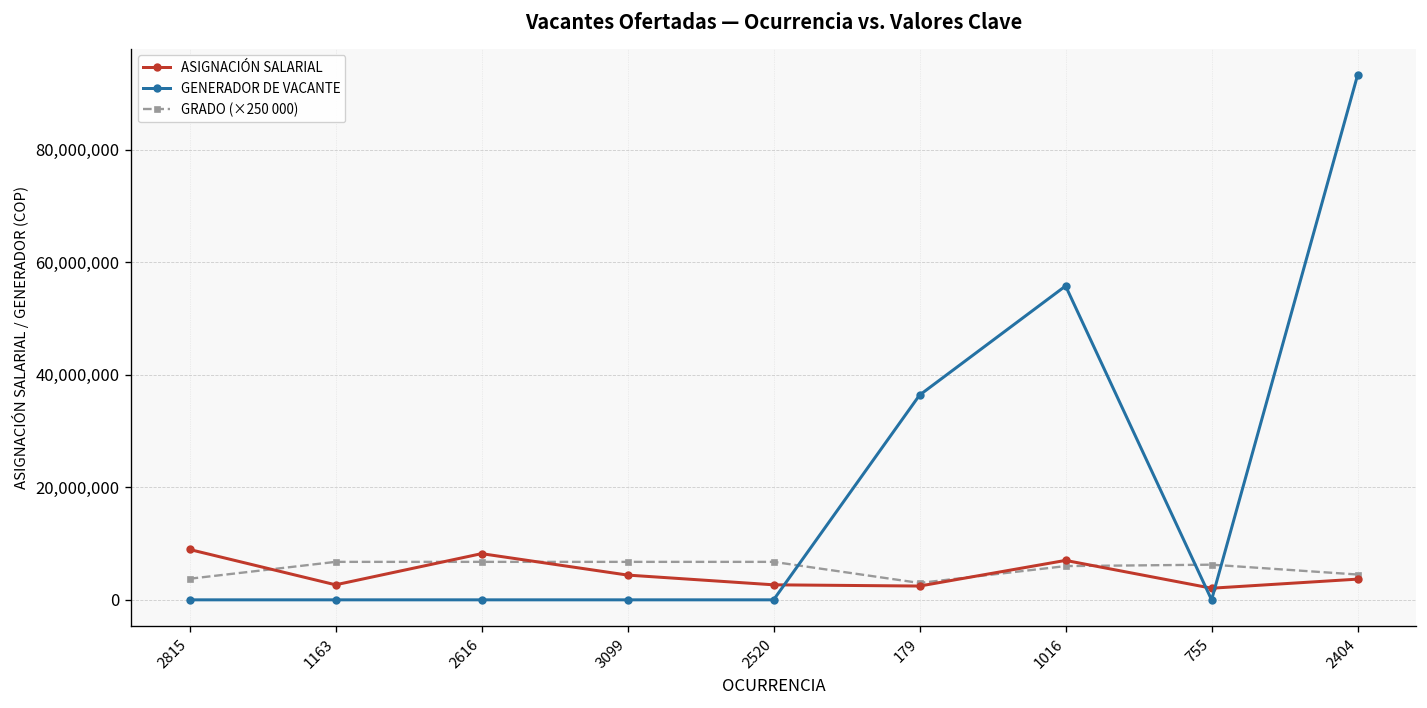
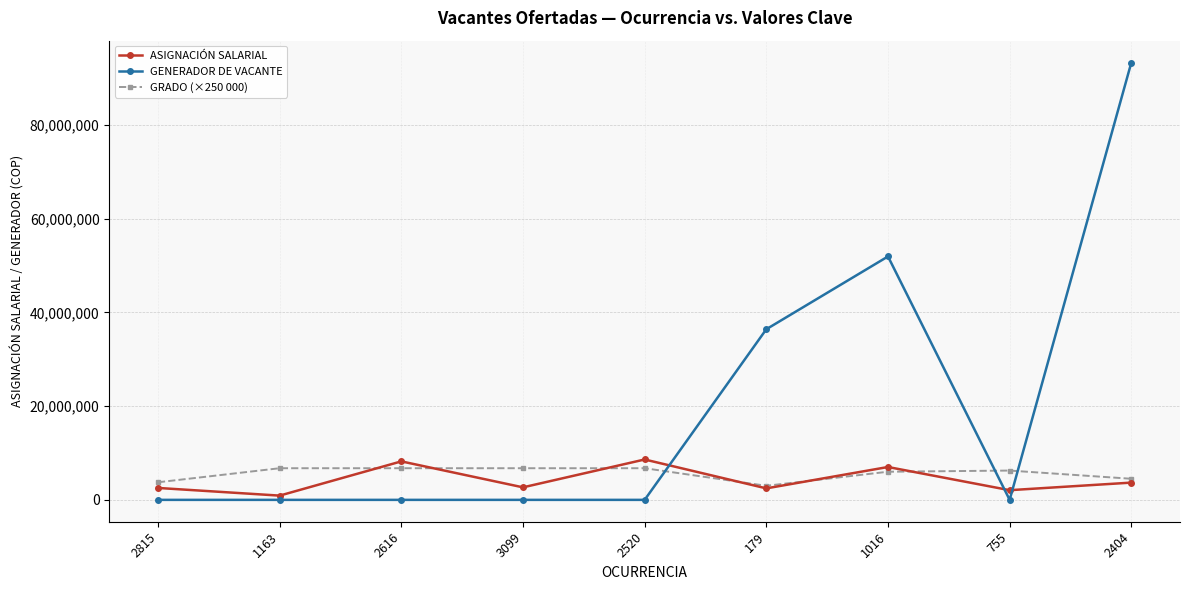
ASIGNACIÓN SALARIAL, 2815: 9,000,000 -> 3,000,000
ASIGNACIÓN SALARIAL, 1163: 3,000,000 -> 1,000,000
ASIGNACIÓN SALARIAL, 3099: 4,000,000 -> 3,000,000
ASIGNACIÓN SALARIAL, 2520: 3,000,000 -> 9,000,000
GENERADOR DE VACANTE, 1016: 56,000,000 -> 52,000,000
